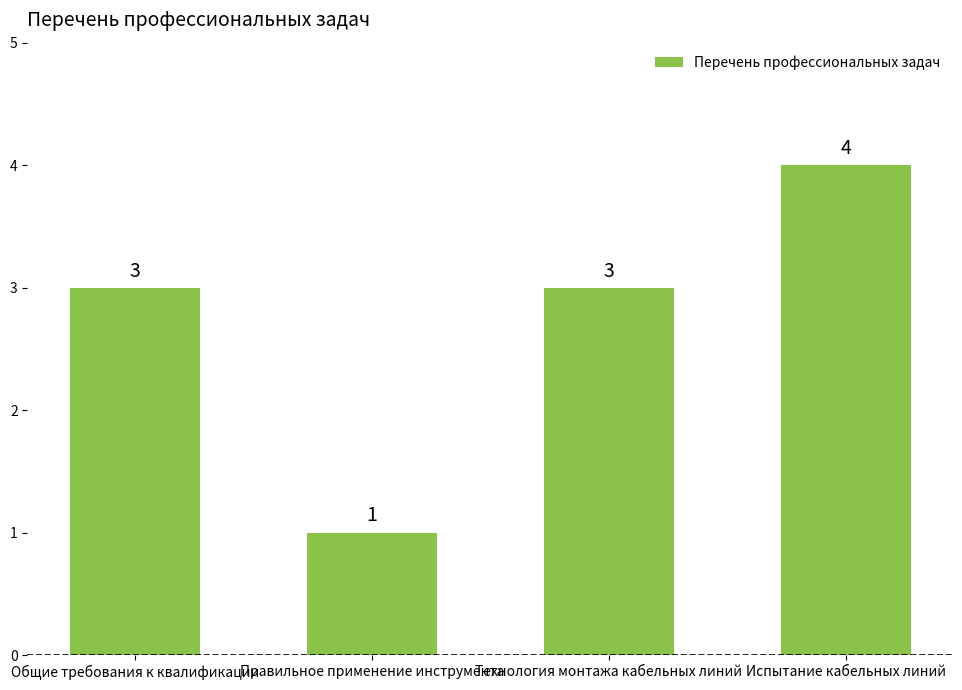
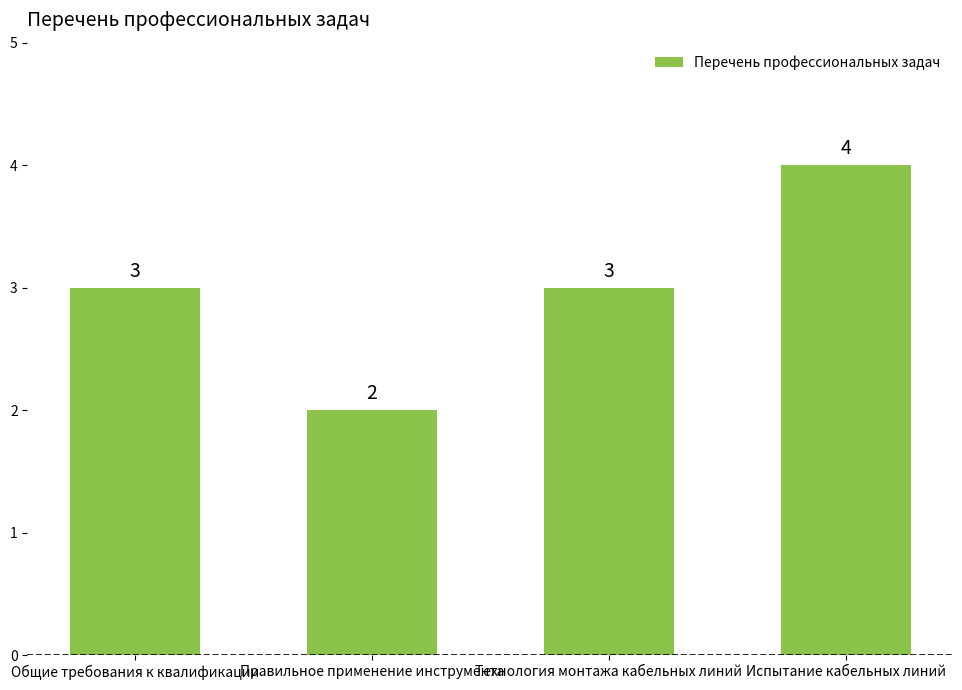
Правильное применение инструмента: 1 -> 2
